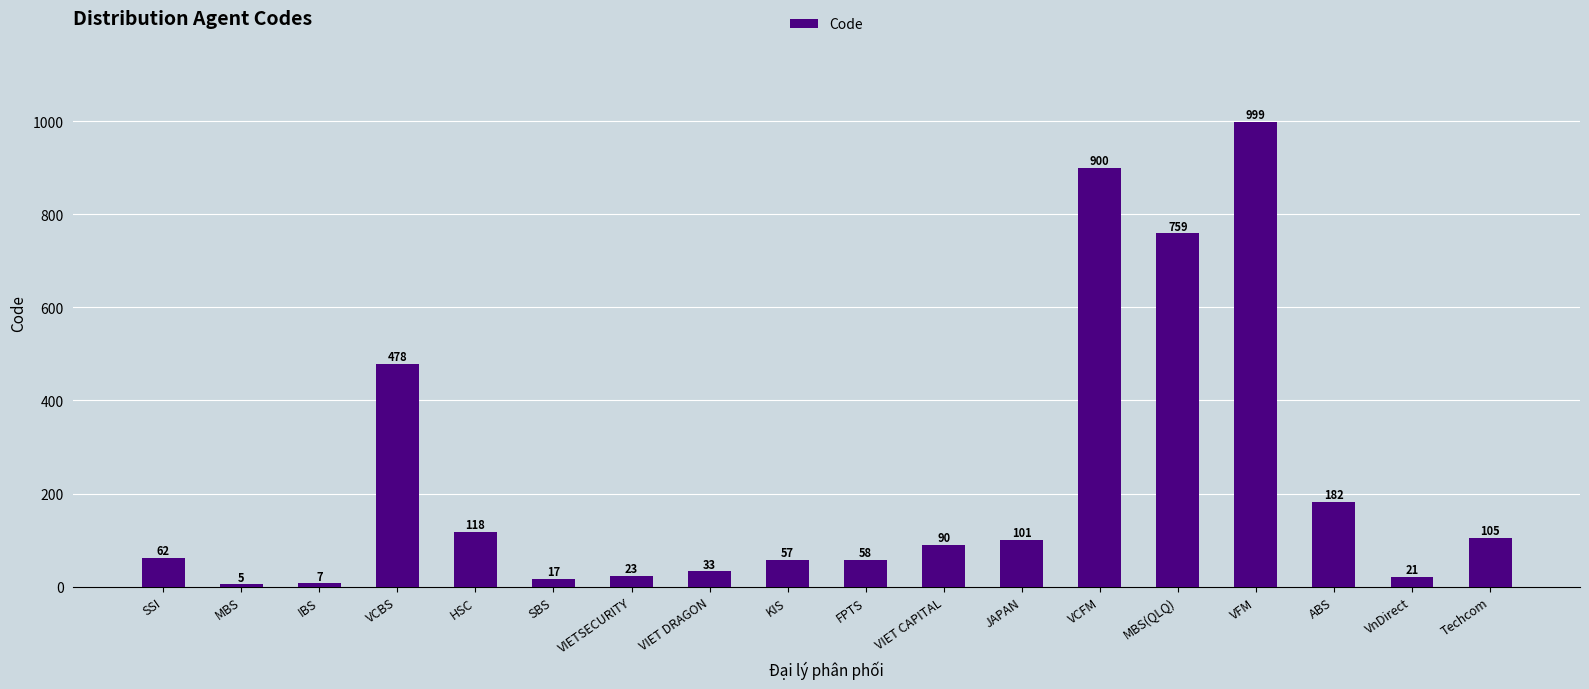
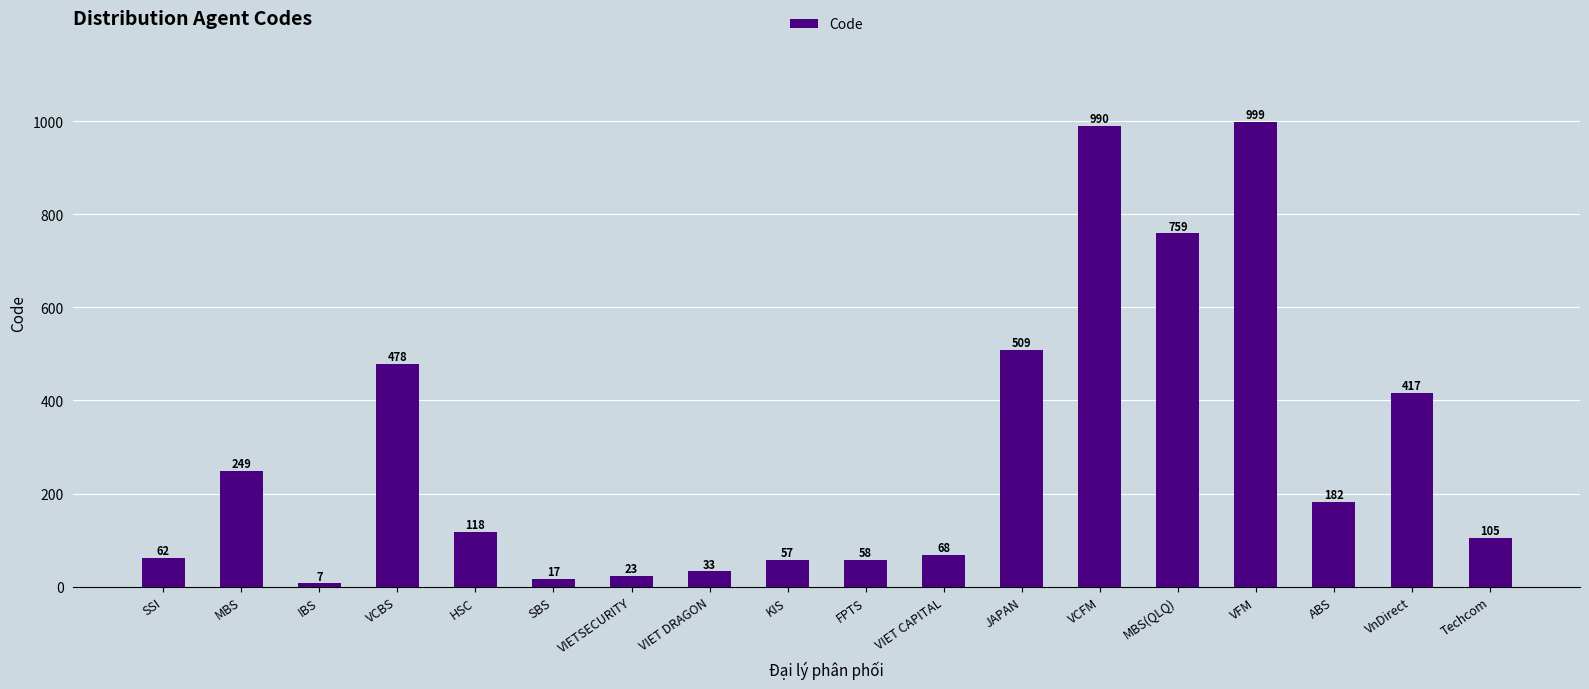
MBS: 5 -> 249
VIET CAPITAL: 90 -> 68
JAPAN: 101 -> 509
VCFM: 900 -> 990
VnDirect: 21 -> 417
